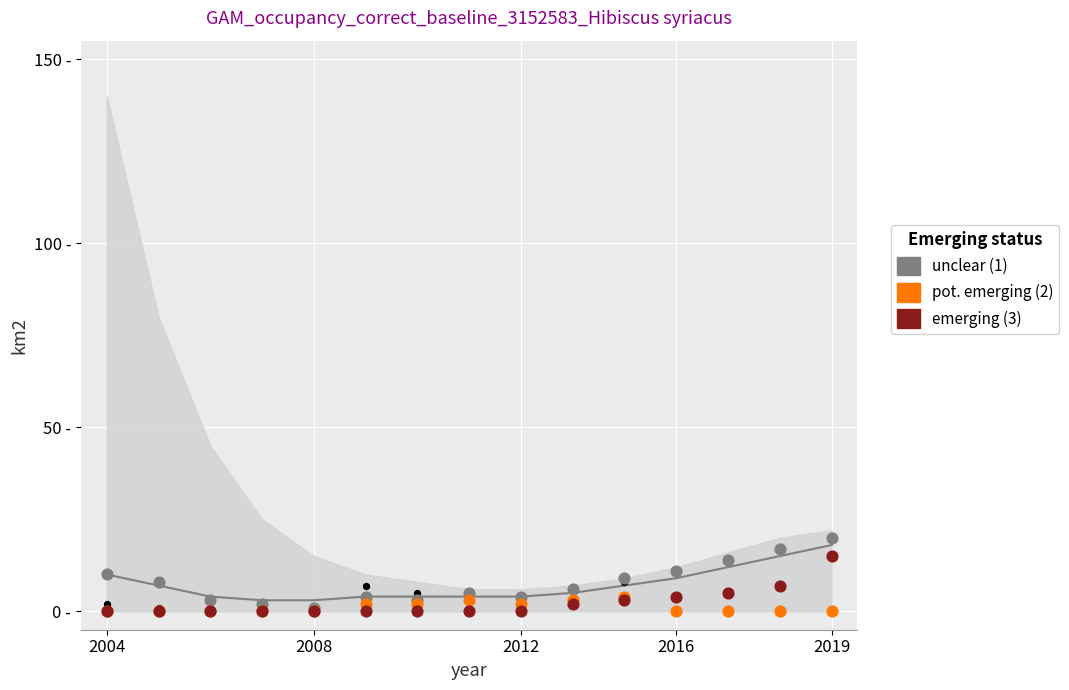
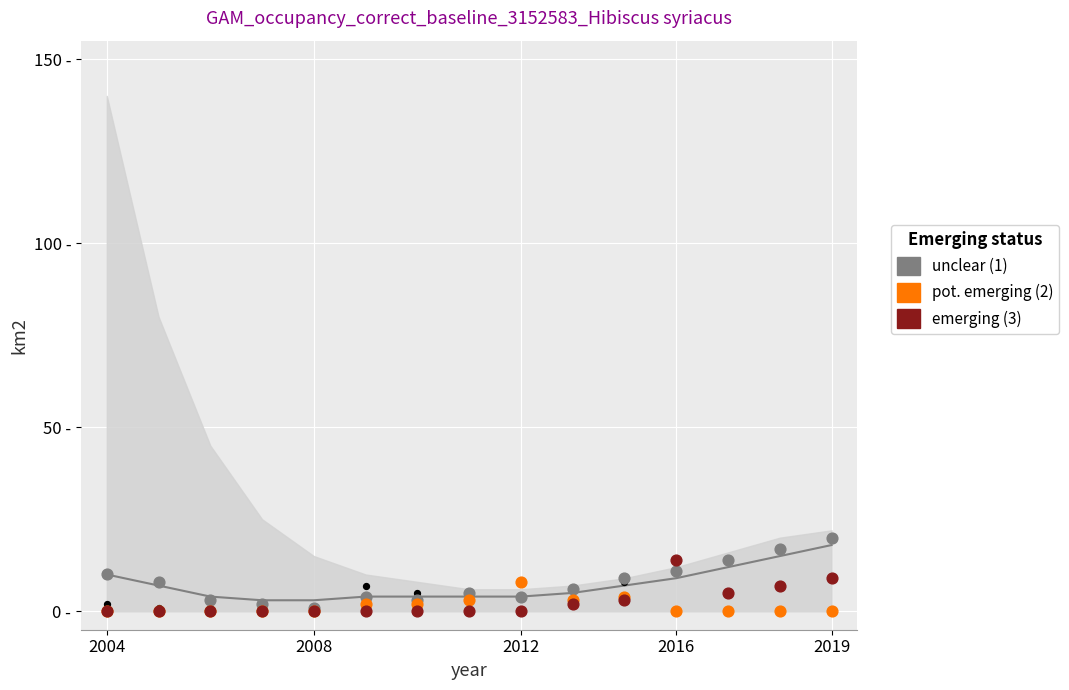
pot. emerging (2), 2012: 2 - -> 8 -
emerging (3), 2016: 4 - -> 14 -
emerging (3), 2019: 15 - -> 9 -
